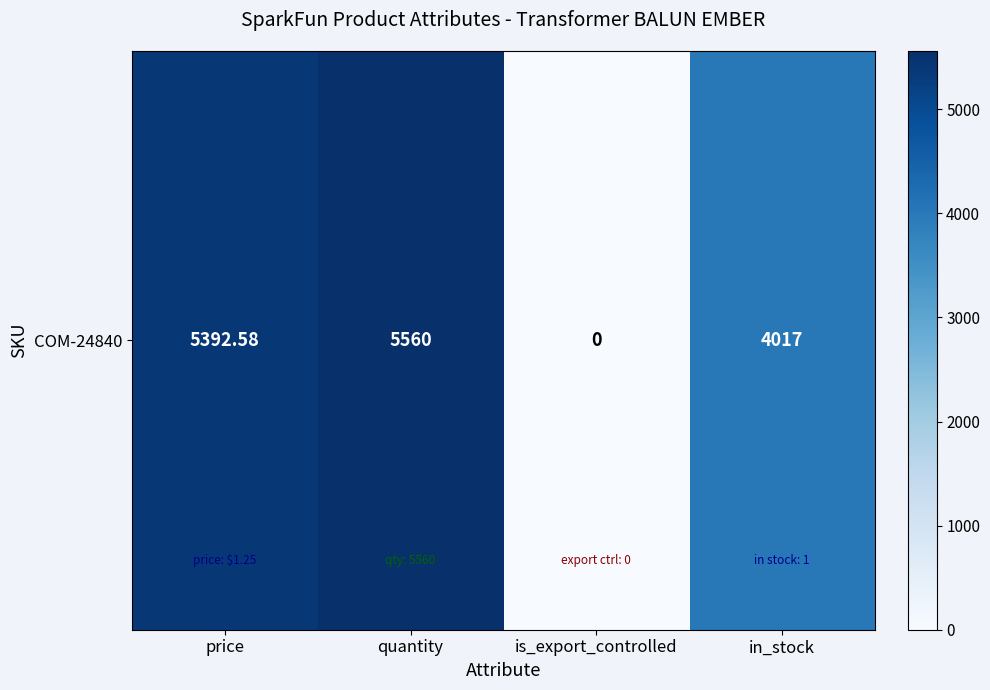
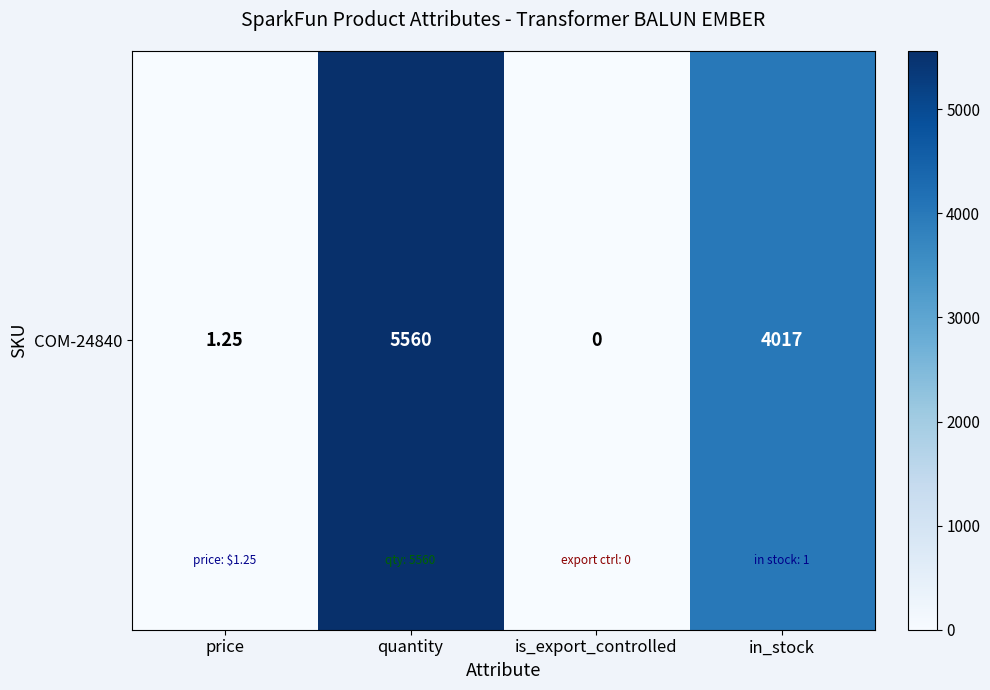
COM-24840, price: 5392.58 -> 1.25
